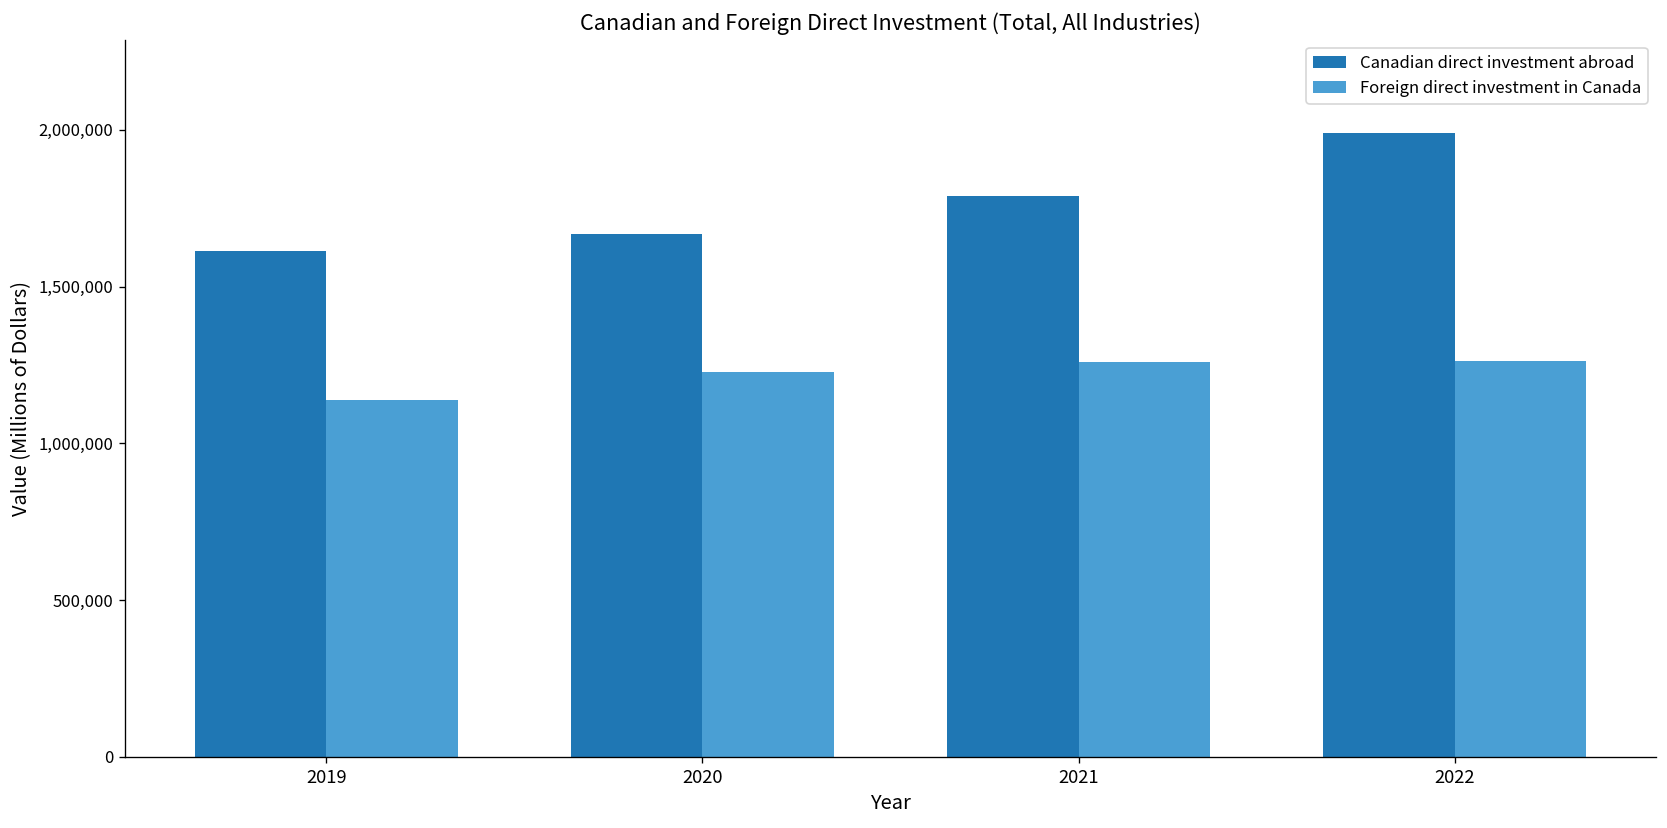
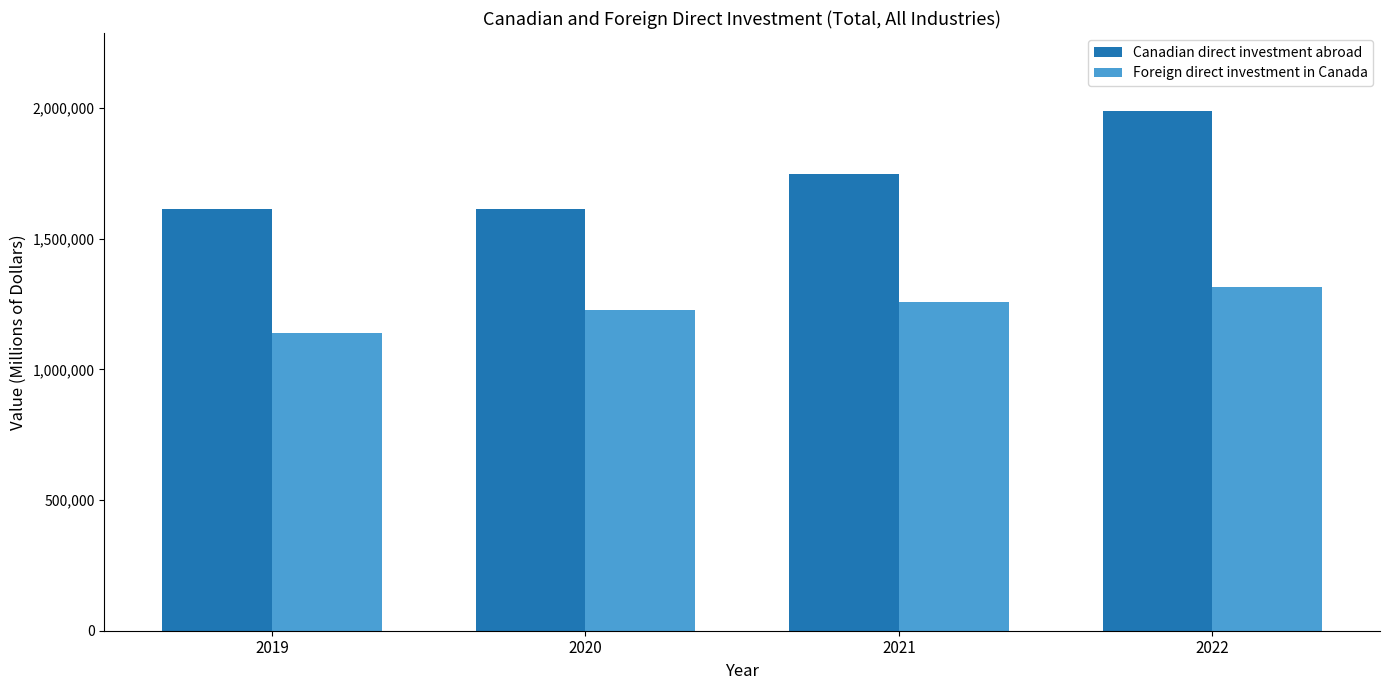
Canadian direct investment abroad, 2020: 1,670,000 -> 1,620,000
Canadian direct investment abroad, 2021: 1,790,000 -> 1,750,000
Foreign direct investment in Canada, 2022: 1,260,000 -> 1,310,000
